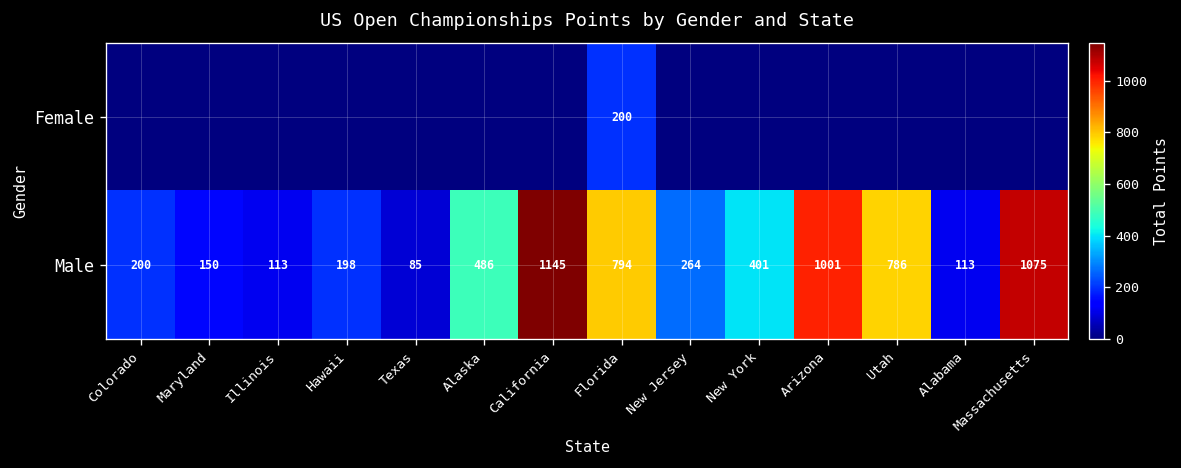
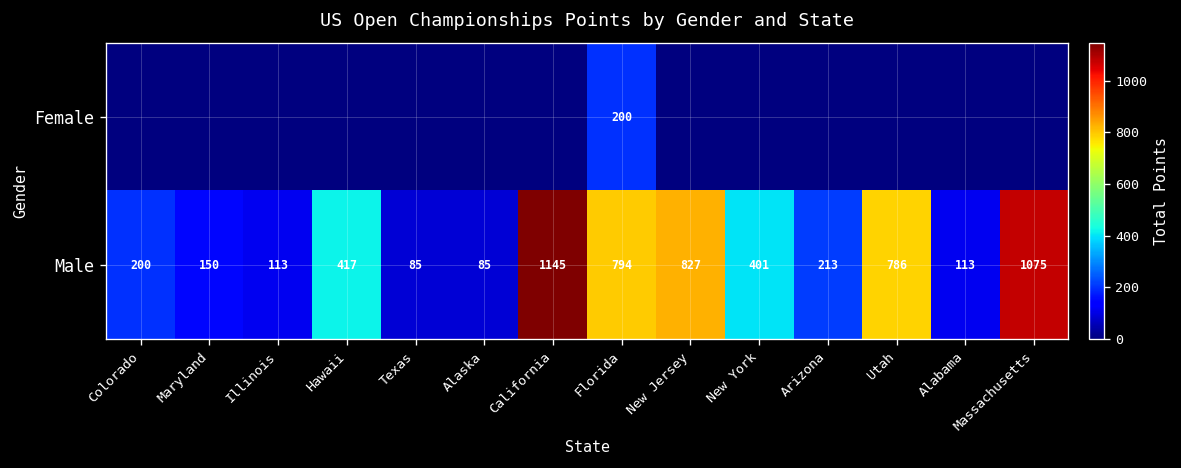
Male, Hawaii: 198 -> 417
Male, Alaska: 486 -> 85
Male, New Jersey: 264 -> 827
Male, Arizona: 1001 -> 213
